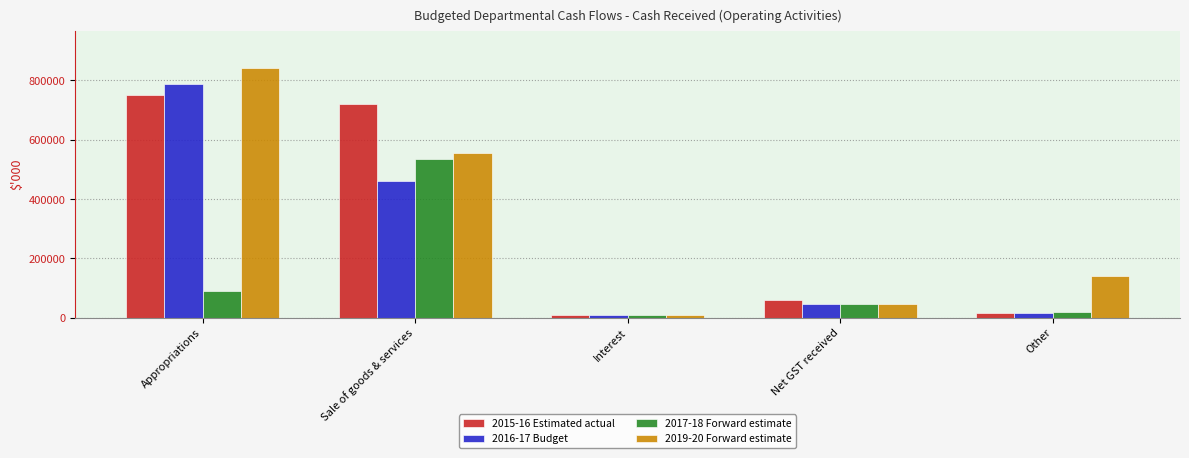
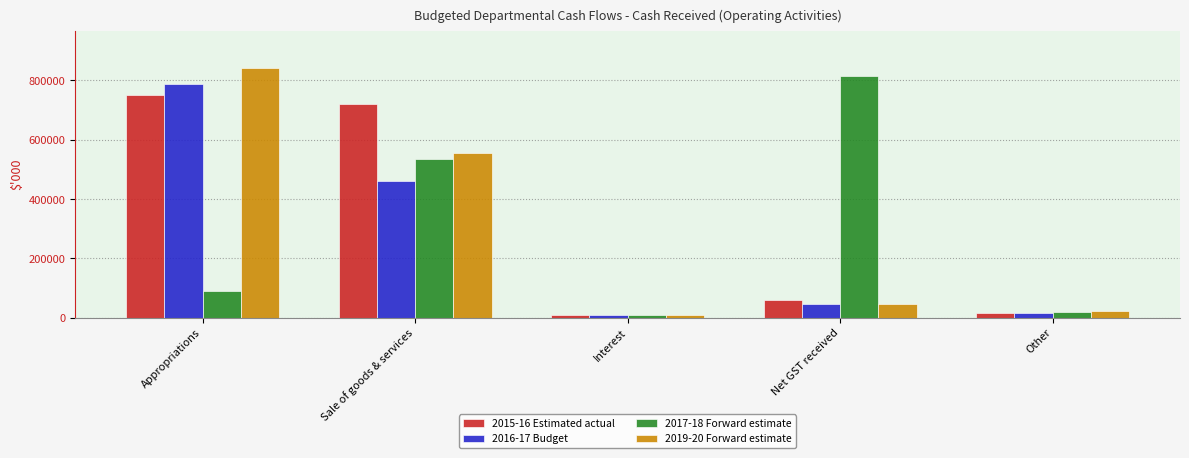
2017-18 Forward estimate, Net GST received: 50000 -> 810000
2019-20 Forward estimate, Other: 140000 -> 20000
